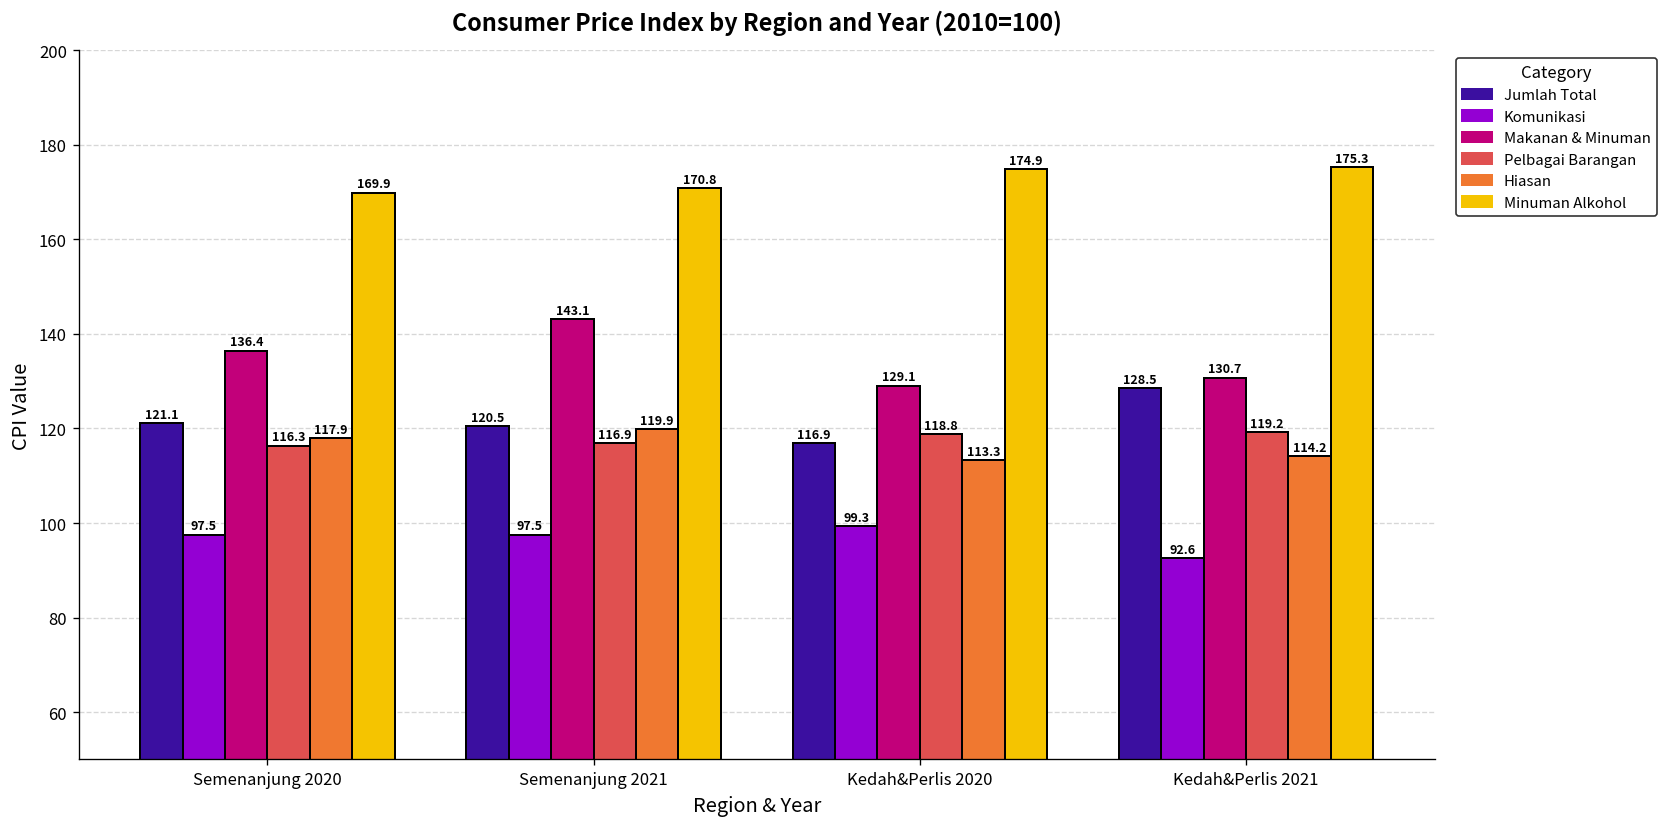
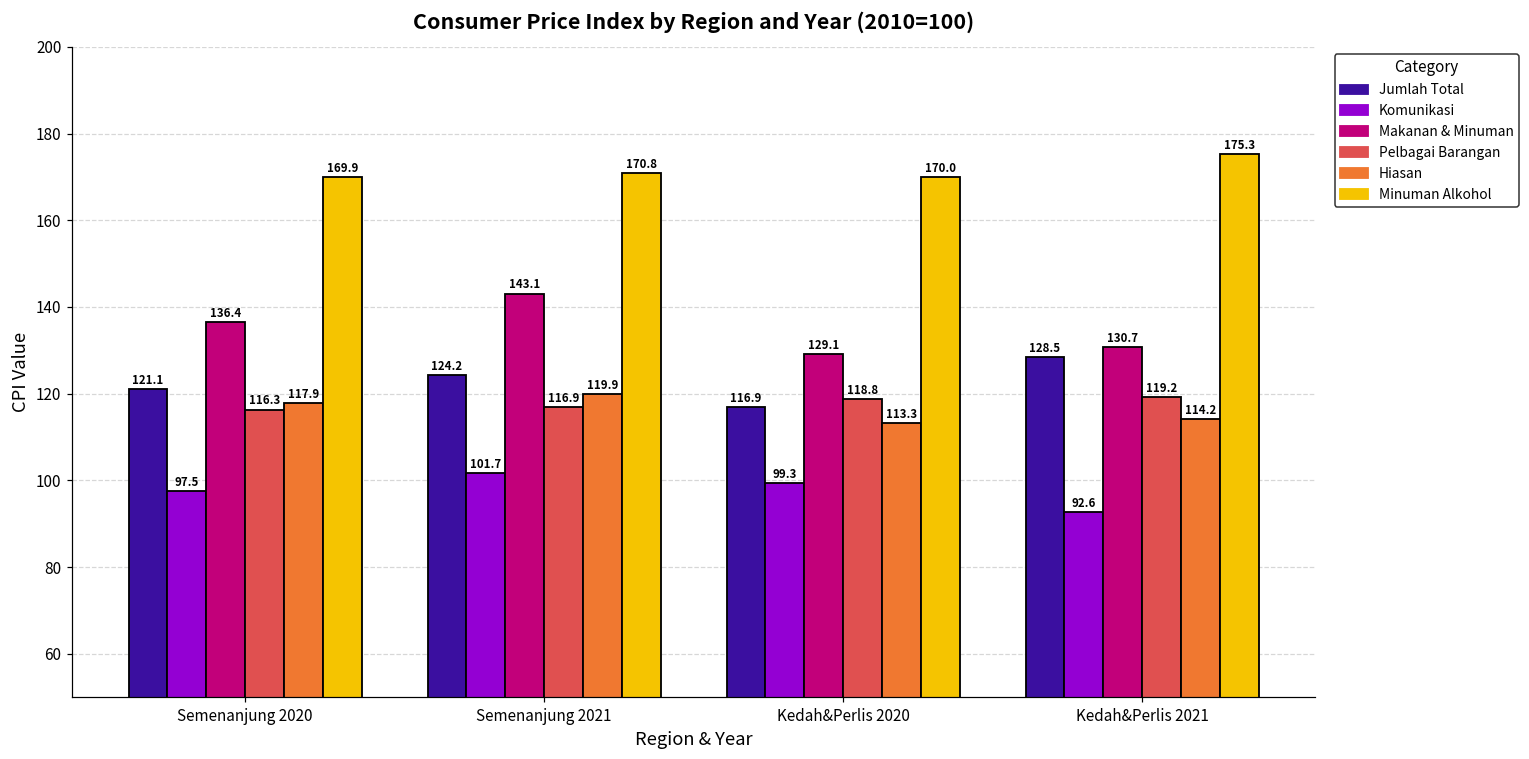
Jumlah Total, Semenanjung 2021: 120.5 -> 124.2
Komunikasi, Semenanjung 2021: 97.5 -> 101.7
Minuman Alkohol, Kedah&Perlis 2020: 174.9 -> 170.0
